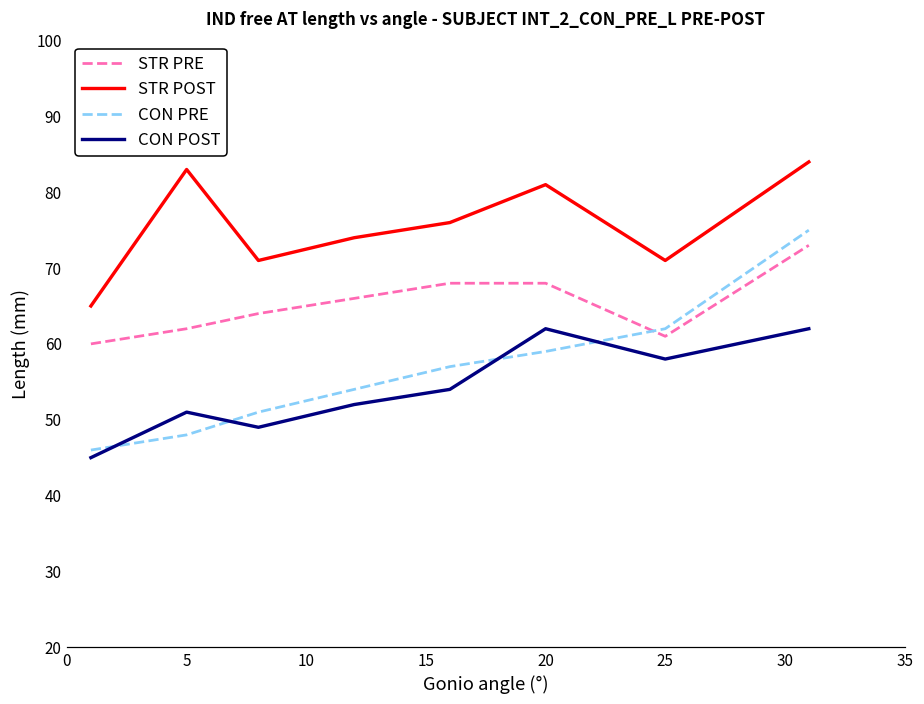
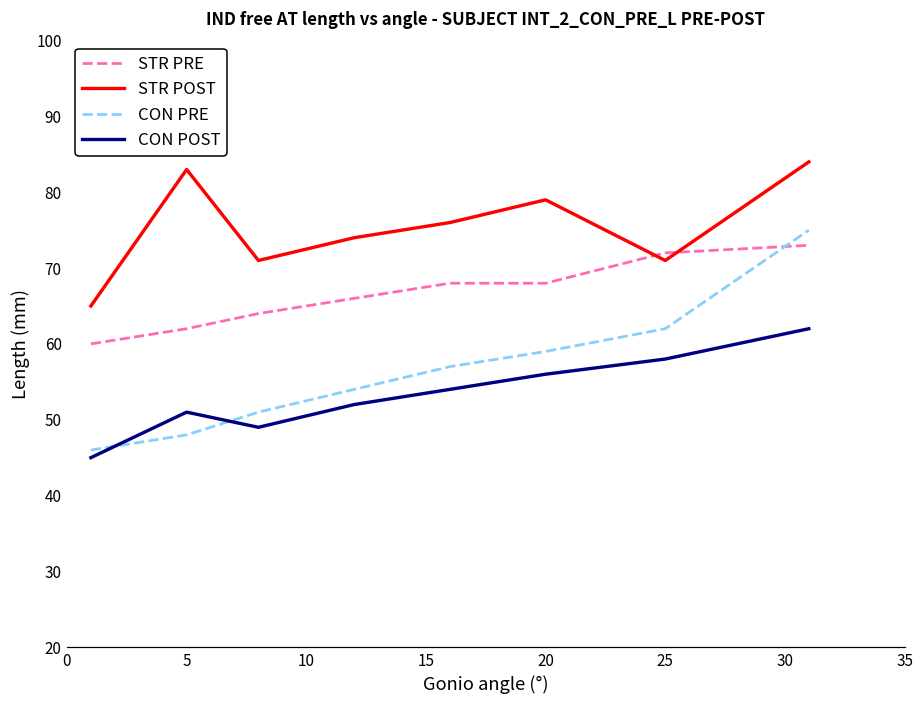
STR POST, 20: 81 -> 79
CON POST, 20: 62 -> 56
STR PRE, 25: 61 -> 72
